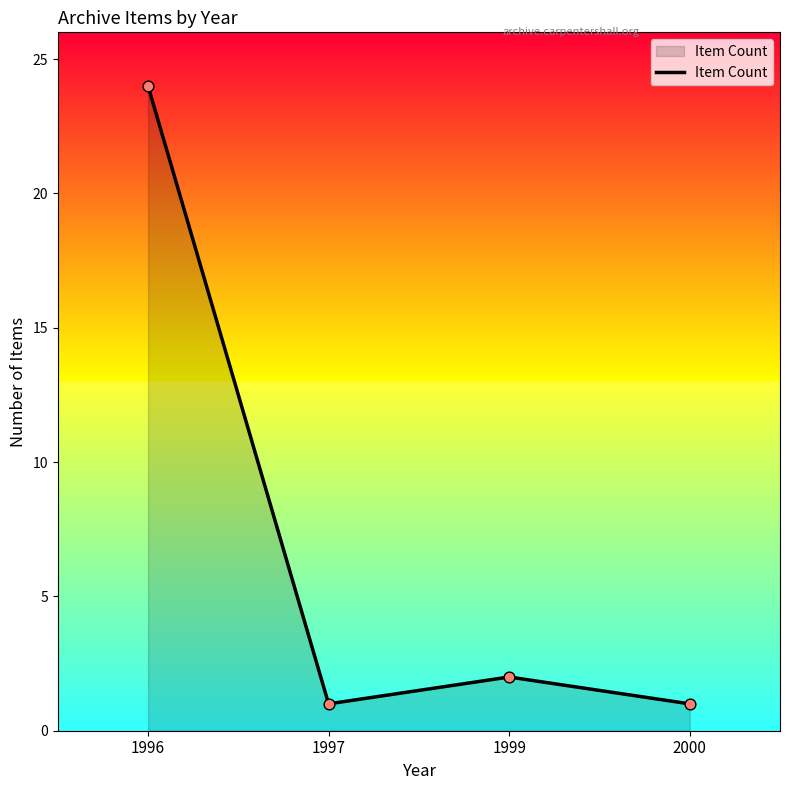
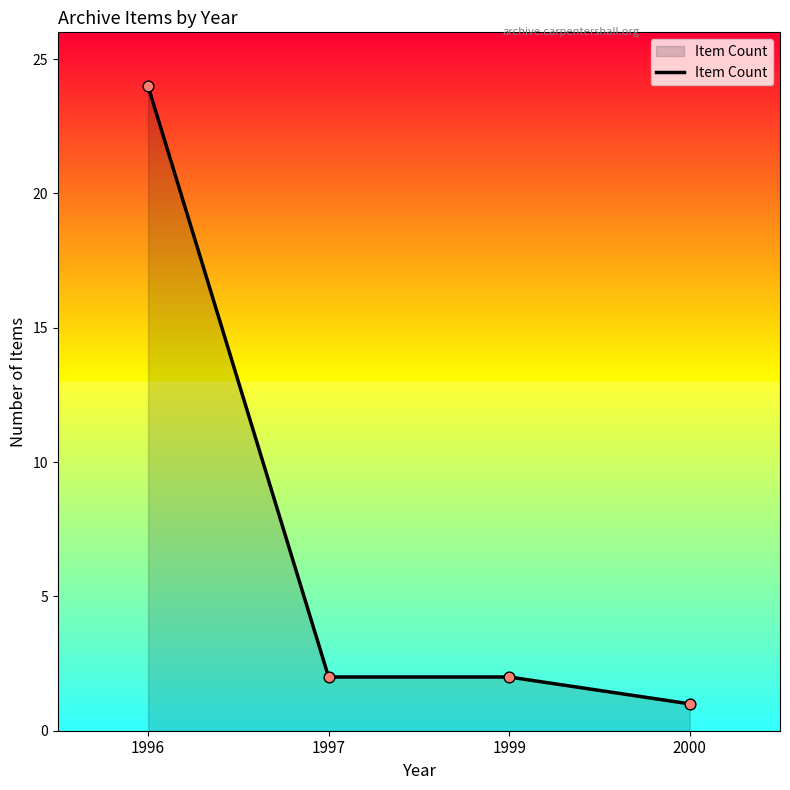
1997: 1 -> 2
